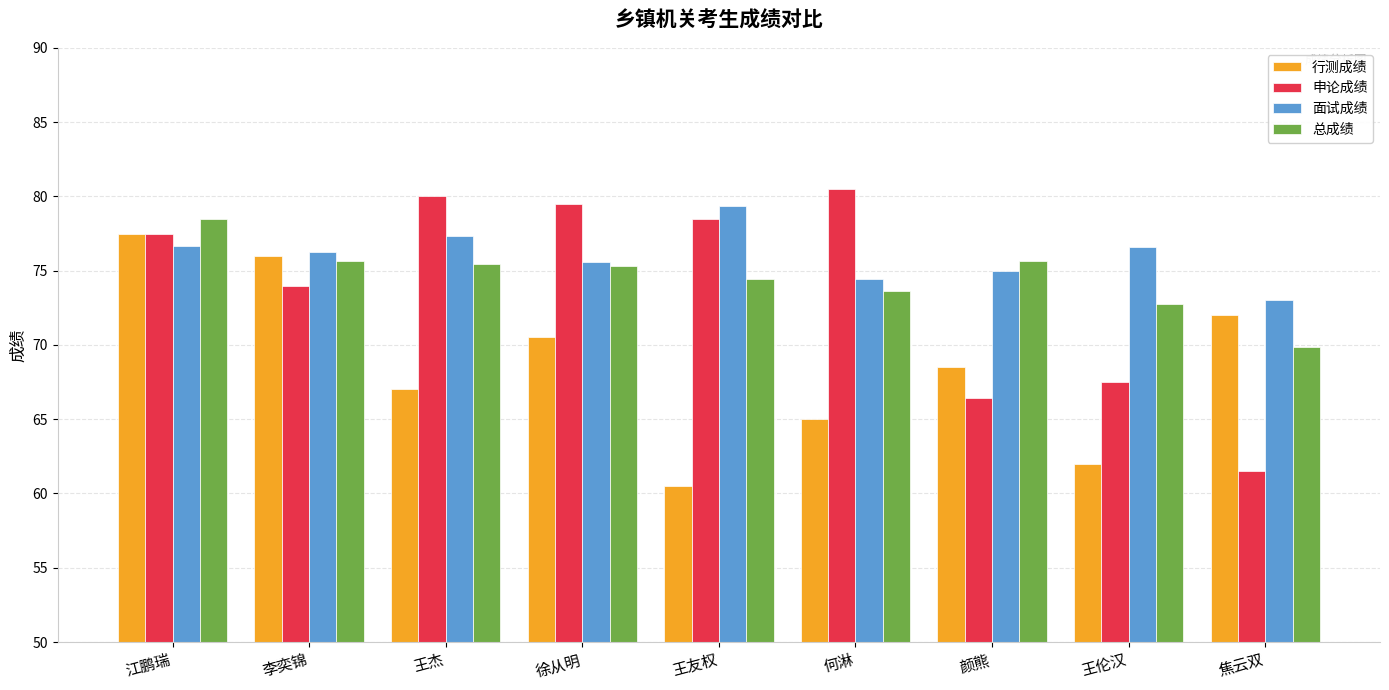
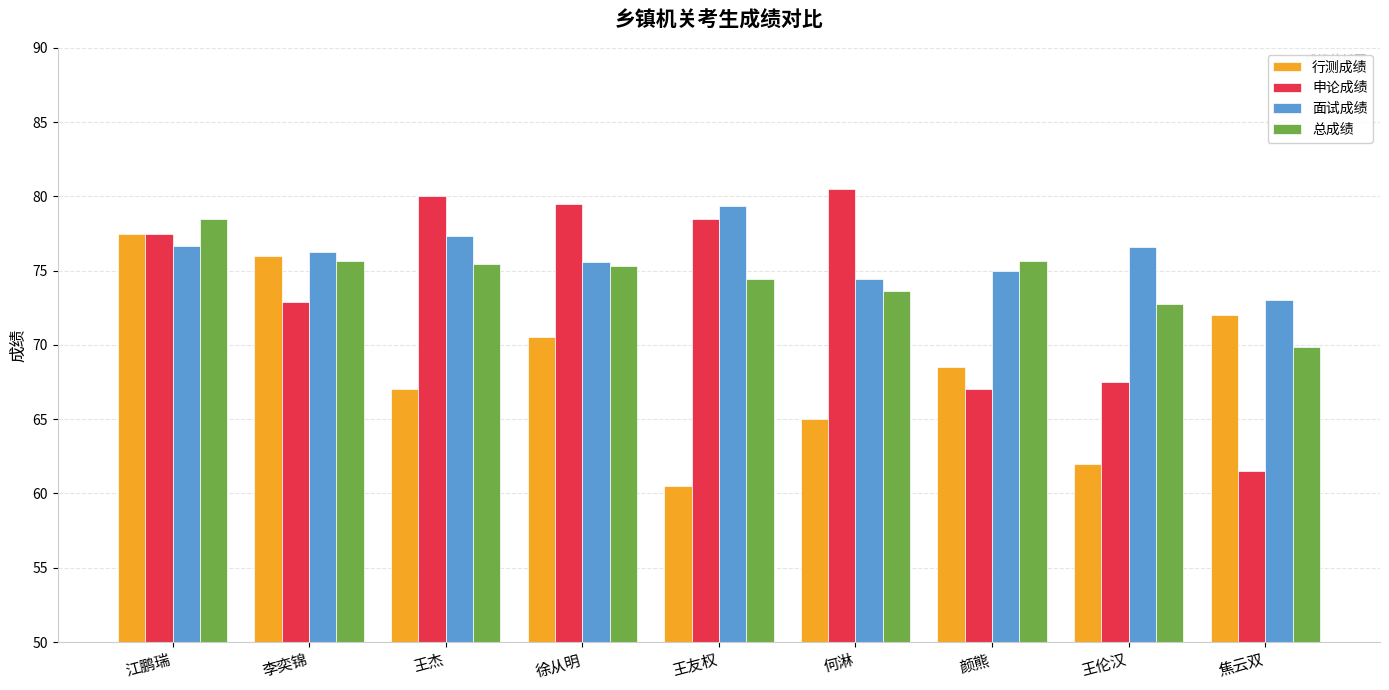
申论成绩, 李奕锦: 74.0 -> 72.9
申论成绩, 颜熊: 66.4 -> 67.0
